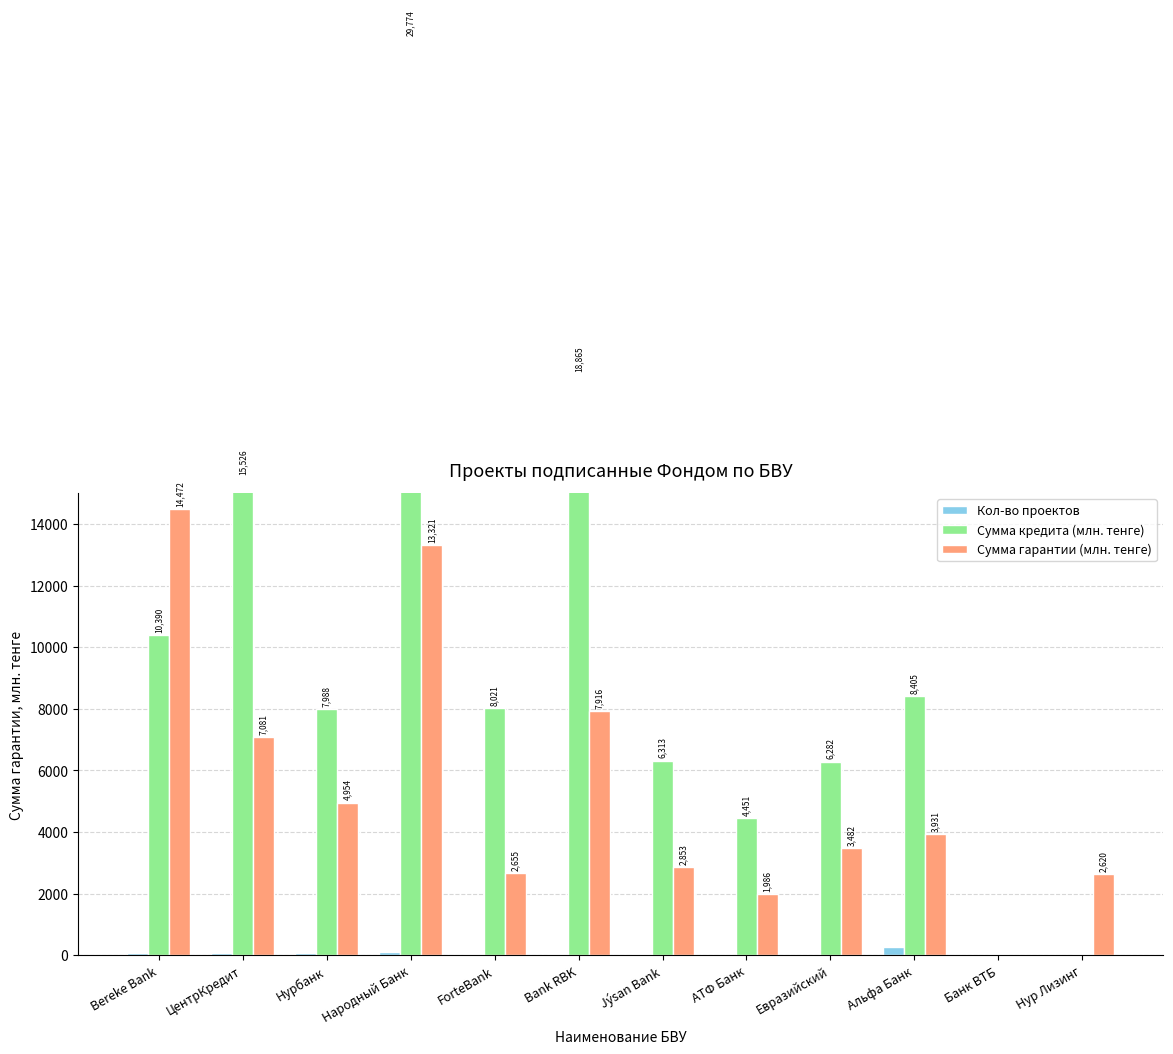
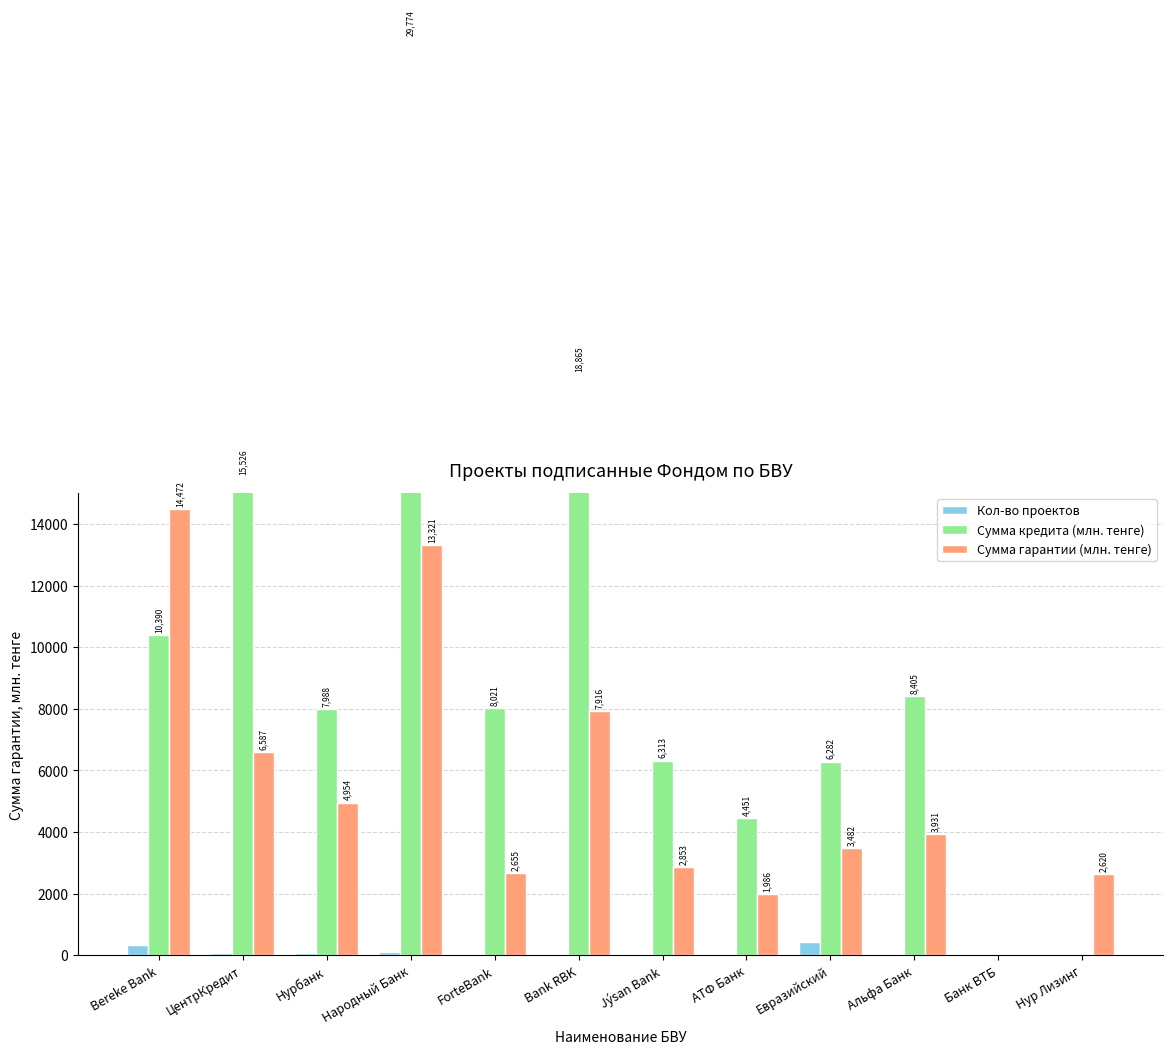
Кол-во проектов, Bereke Bank: 100 -> 300
Сумма гарантии (млн. тенге), ЦентрКредит: 7,081 -> 6,587
Кол-во проектов, Евразийский: 0 -> 400
Кол-во проектов, Альфа Банк: 300 -> 0
